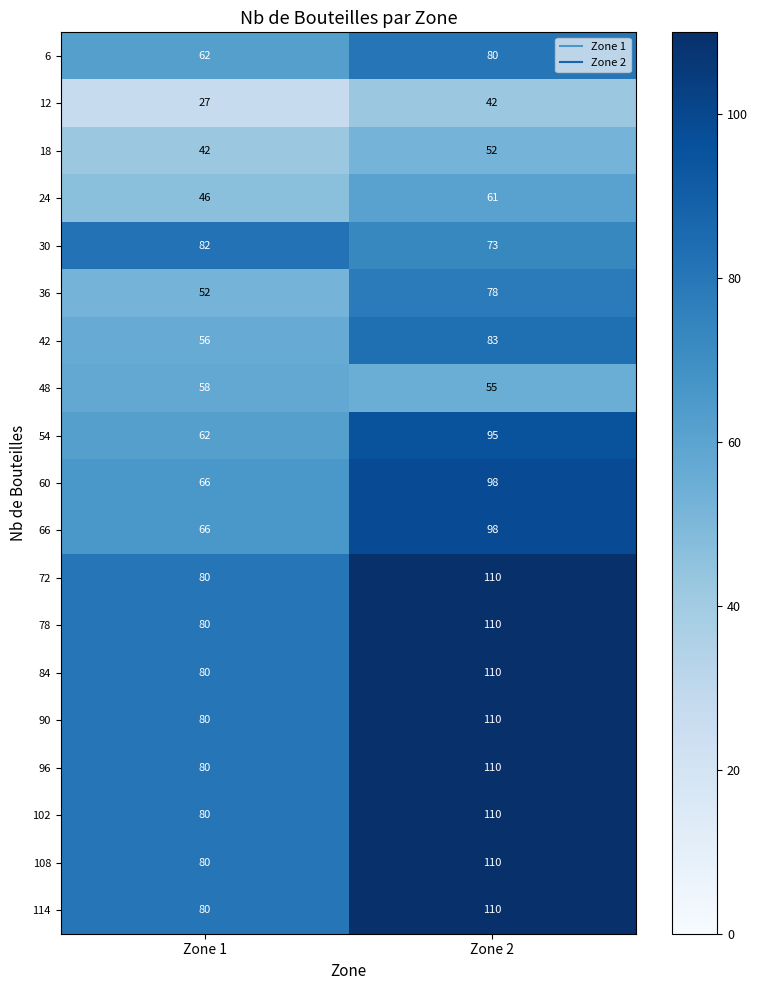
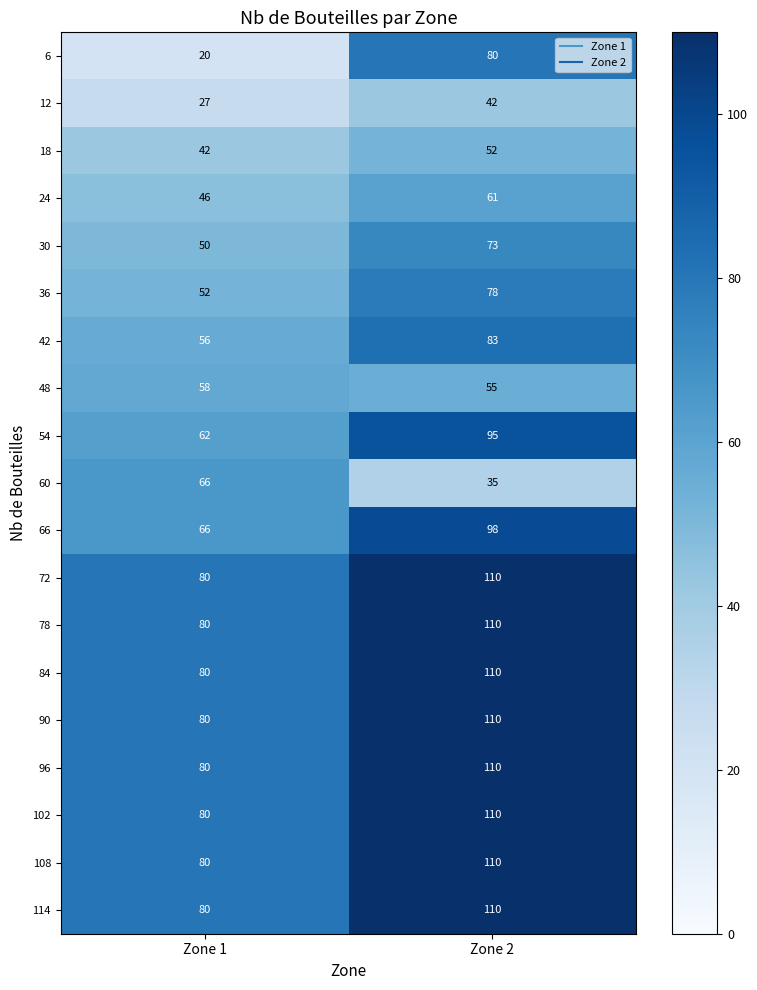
6, Zone 1: 62 -> 20
30, Zone 1: 82 -> 50
60, Zone 2: 98 -> 35
